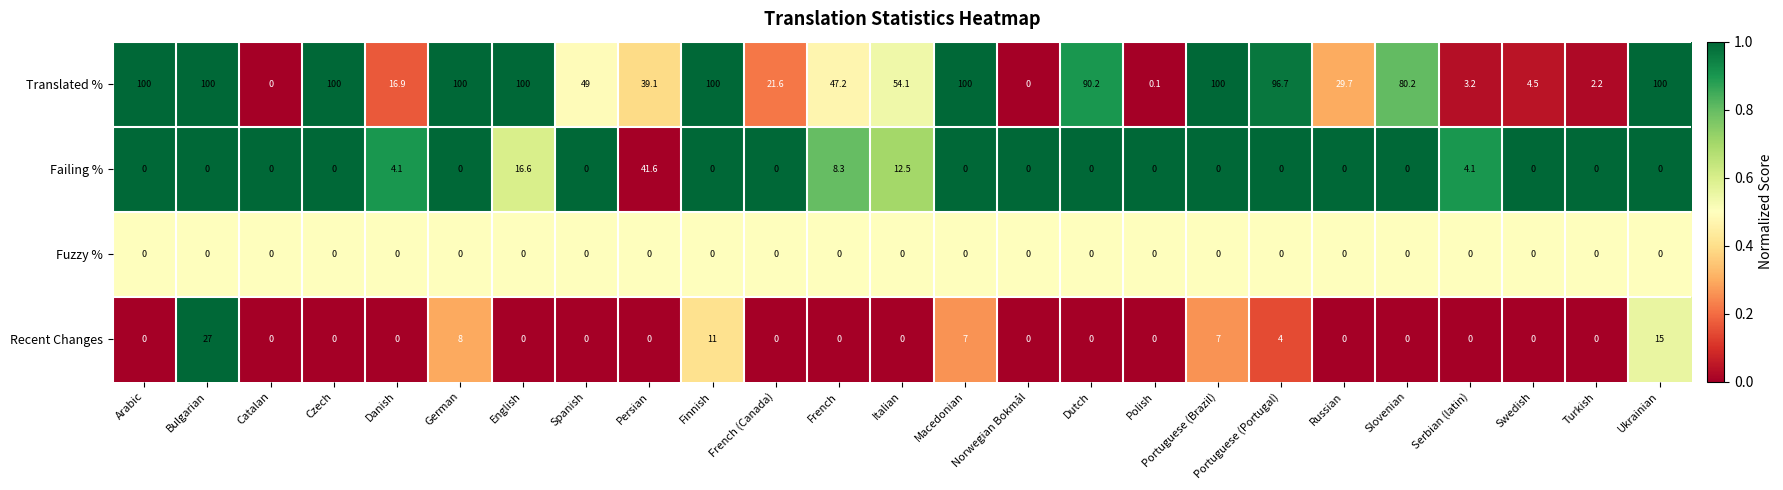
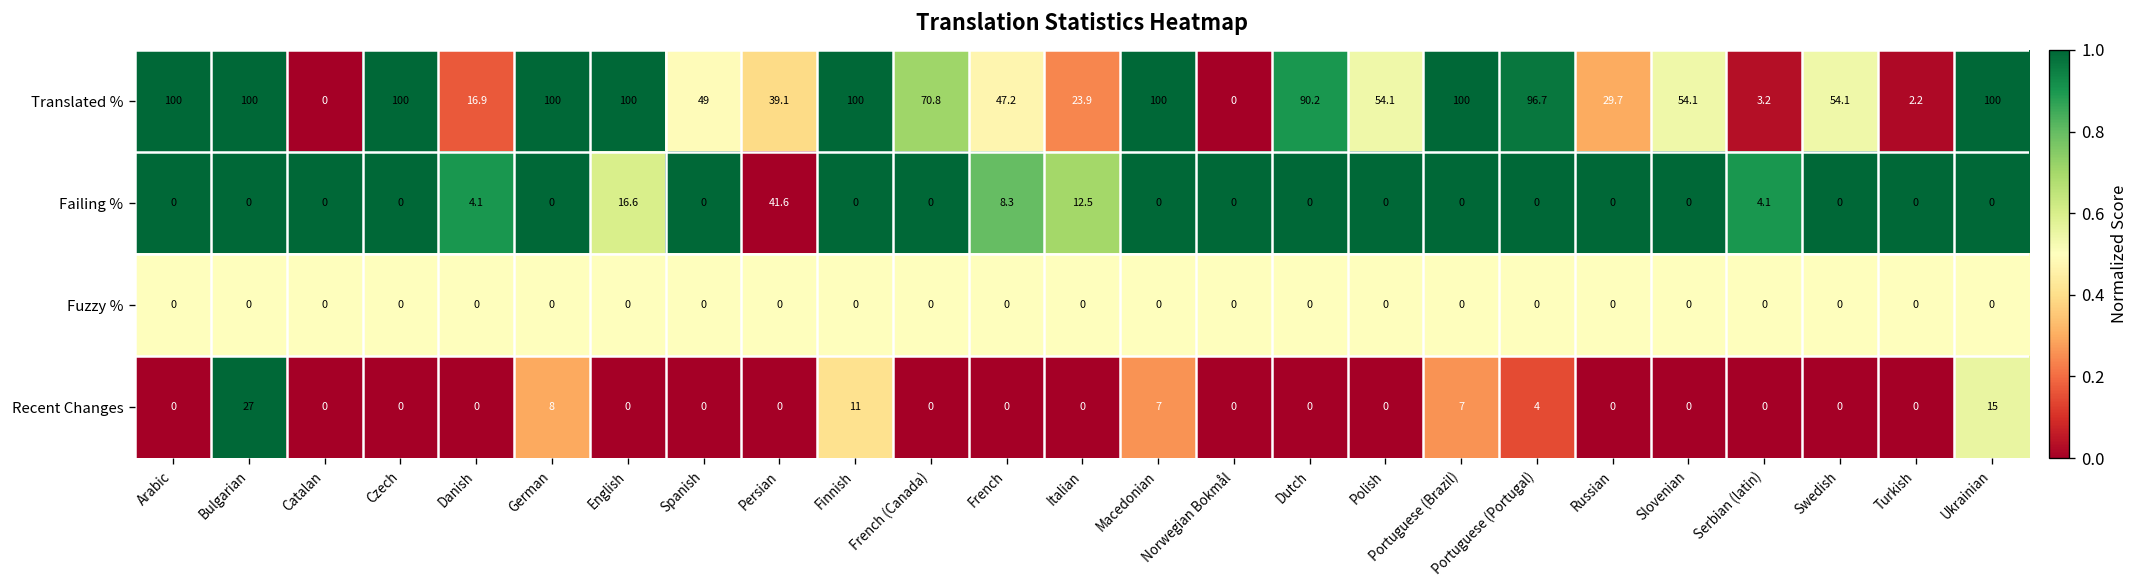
Translated %, French (Canada): 21.6 -> 70.8
Translated %, Italian: 54.1 -> 23.9
Translated %, Polish: 0.1 -> 54.1
Translated %, Slovenian: 80.2 -> 54.1
Translated %, Swedish: 4.5 -> 54.1
